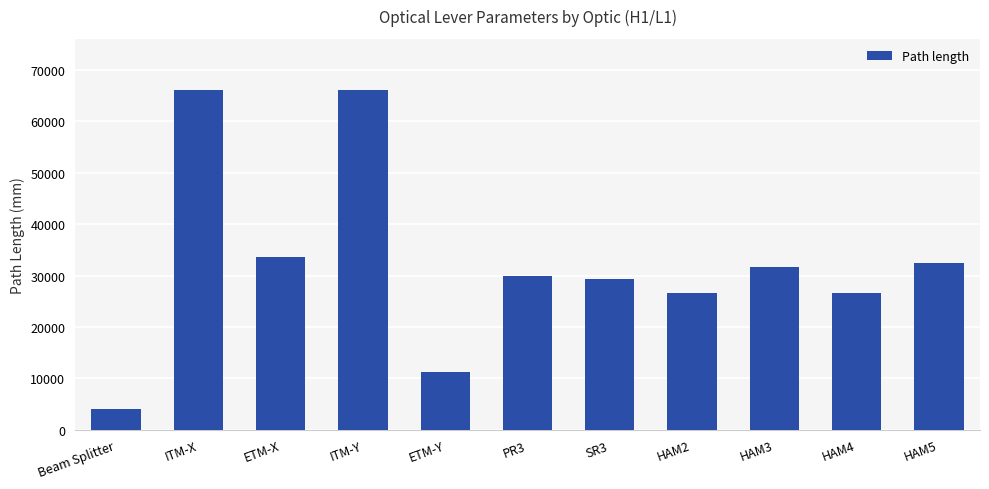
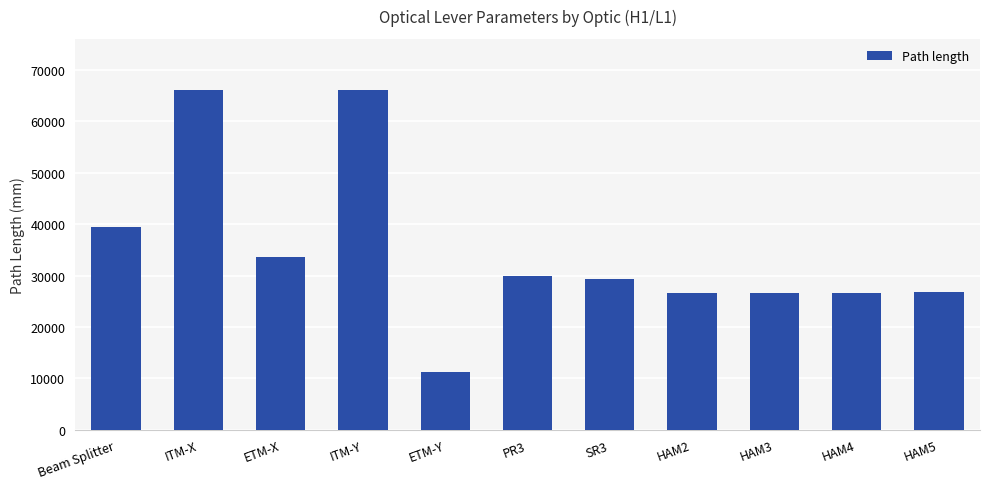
Beam Splitter: 4000 -> 39000
HAM3: 32000 -> 27000
HAM5: 32000 -> 27000
